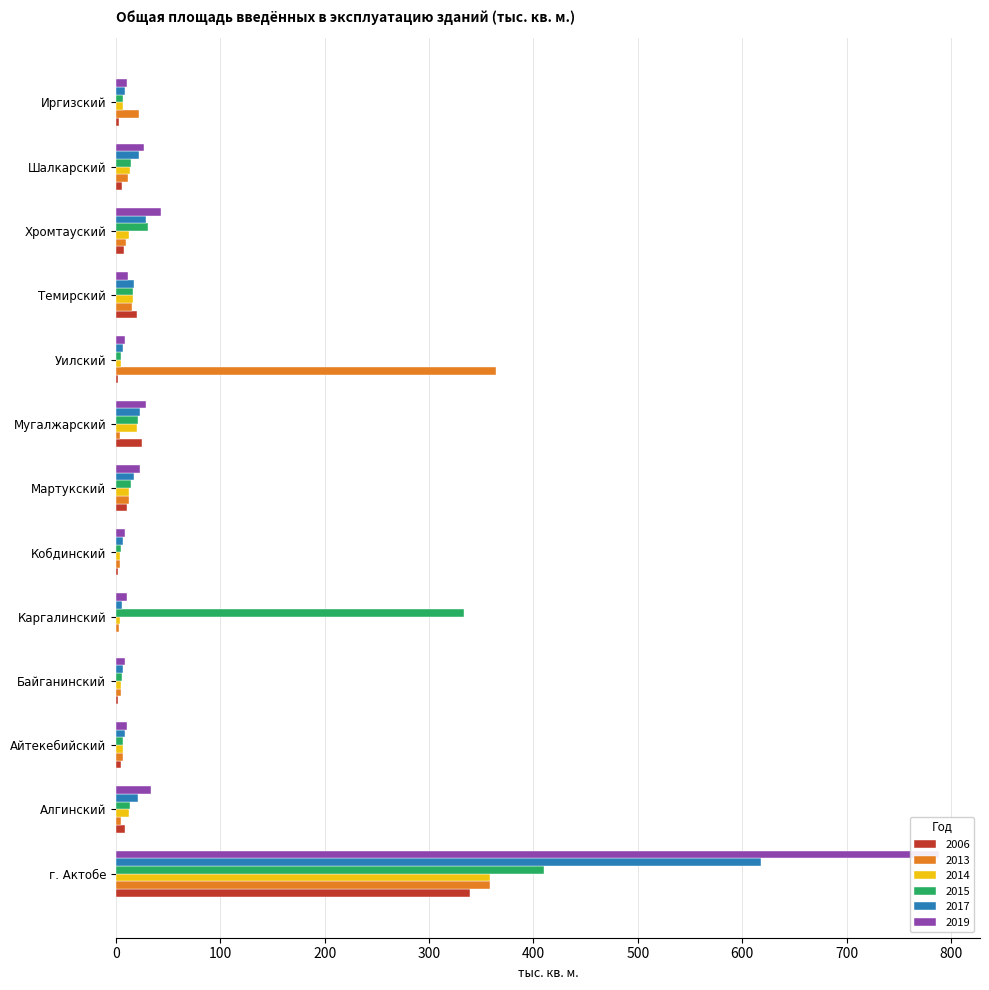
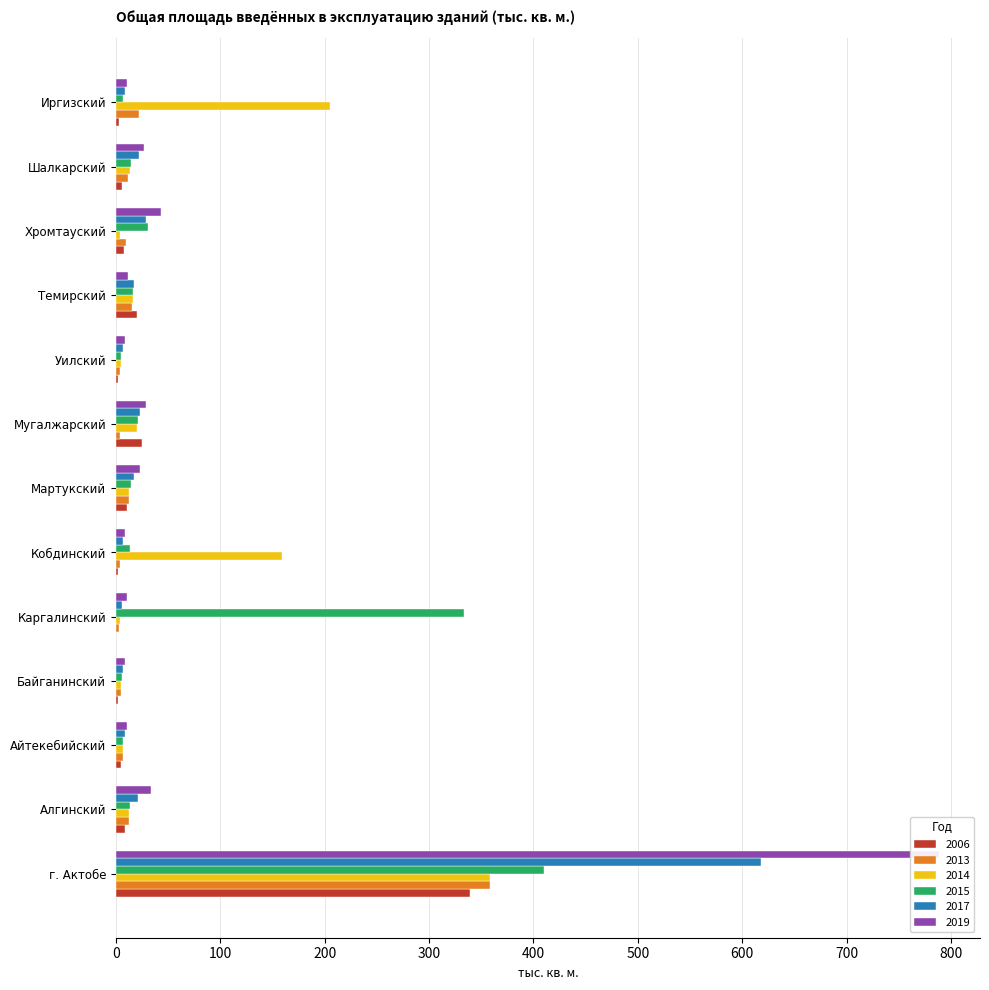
2014, Иргизский: 7 -> 205
2014, Хромтауский: 13 -> 4
2013, Уилский: 364 -> 4
2015, Кобдинский: 5 -> 13
2014, Кобдинский: 4 -> 159
2013, Алгинский: 5 -> 13
